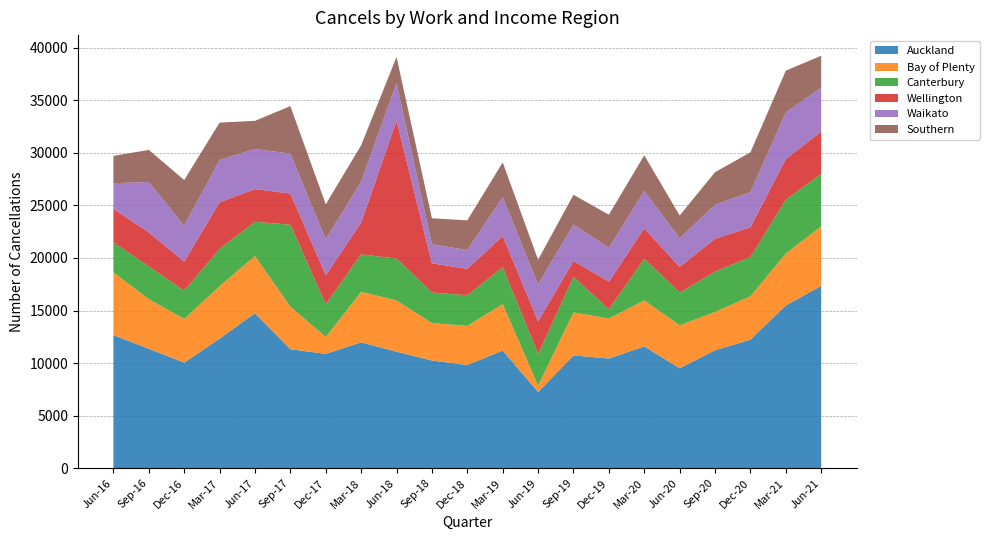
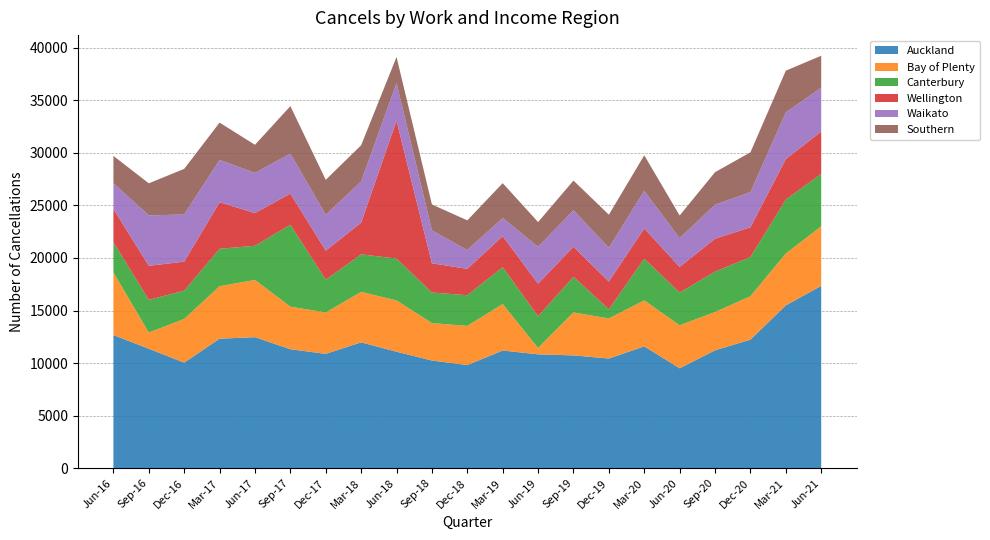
Bay of Plenty, Sep-16: 4700 -> 1500
Waikato, Dec-16: 3400 -> 4500
Auckland, Jun-17: 14700 -> 12500
Bay of Plenty, Dec-17: 1600 -> 3900
Waikato, Sep-18: 1800 -> 3100
Waikato, Mar-19: 3700 -> 1700
Auckland, Jun-19: 7200 -> 10800
Wellington, Sep-19: 1500 -> 2900
